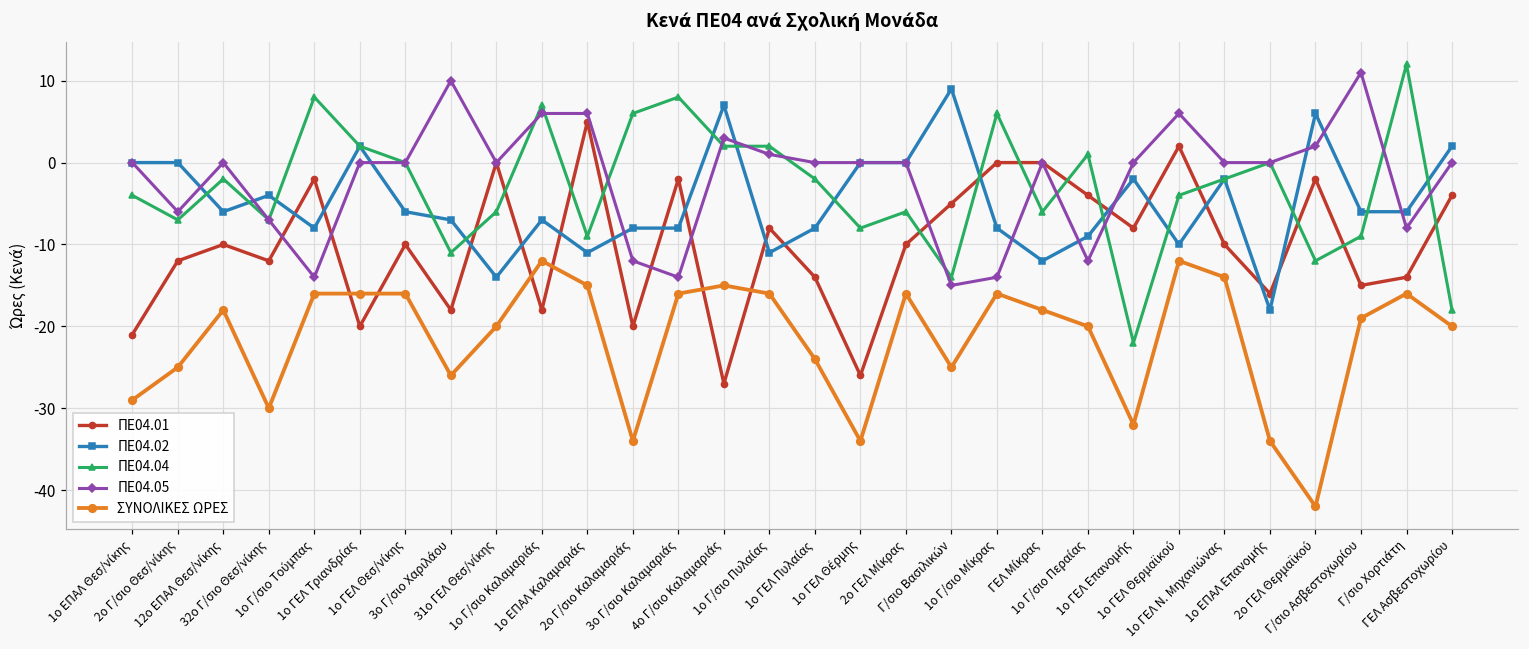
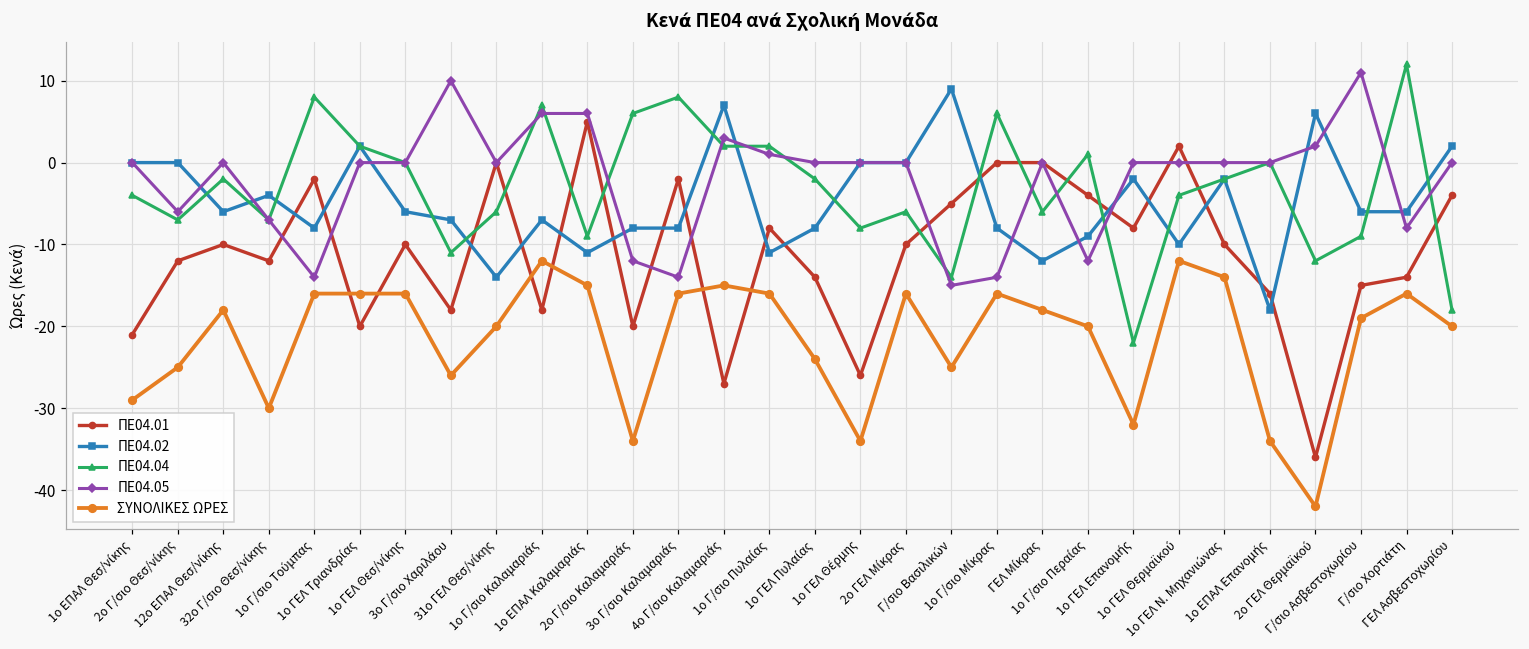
ΠΕ04.05, 1ο ΓΕΛ Θερμαϊκού: 6 -> 0
ΠΕ04.01, 2ο ΓΕΛ Θερμαϊκού: -2 -> -36
